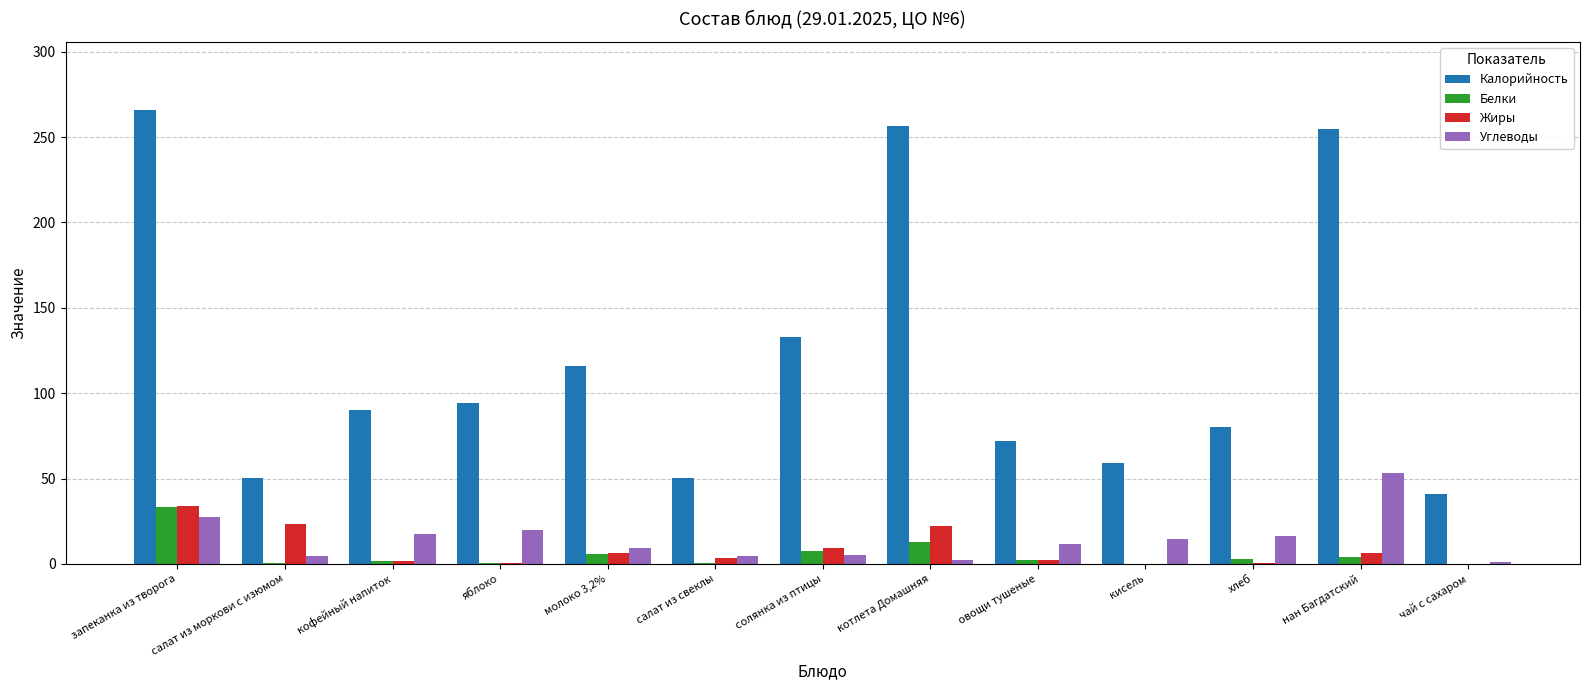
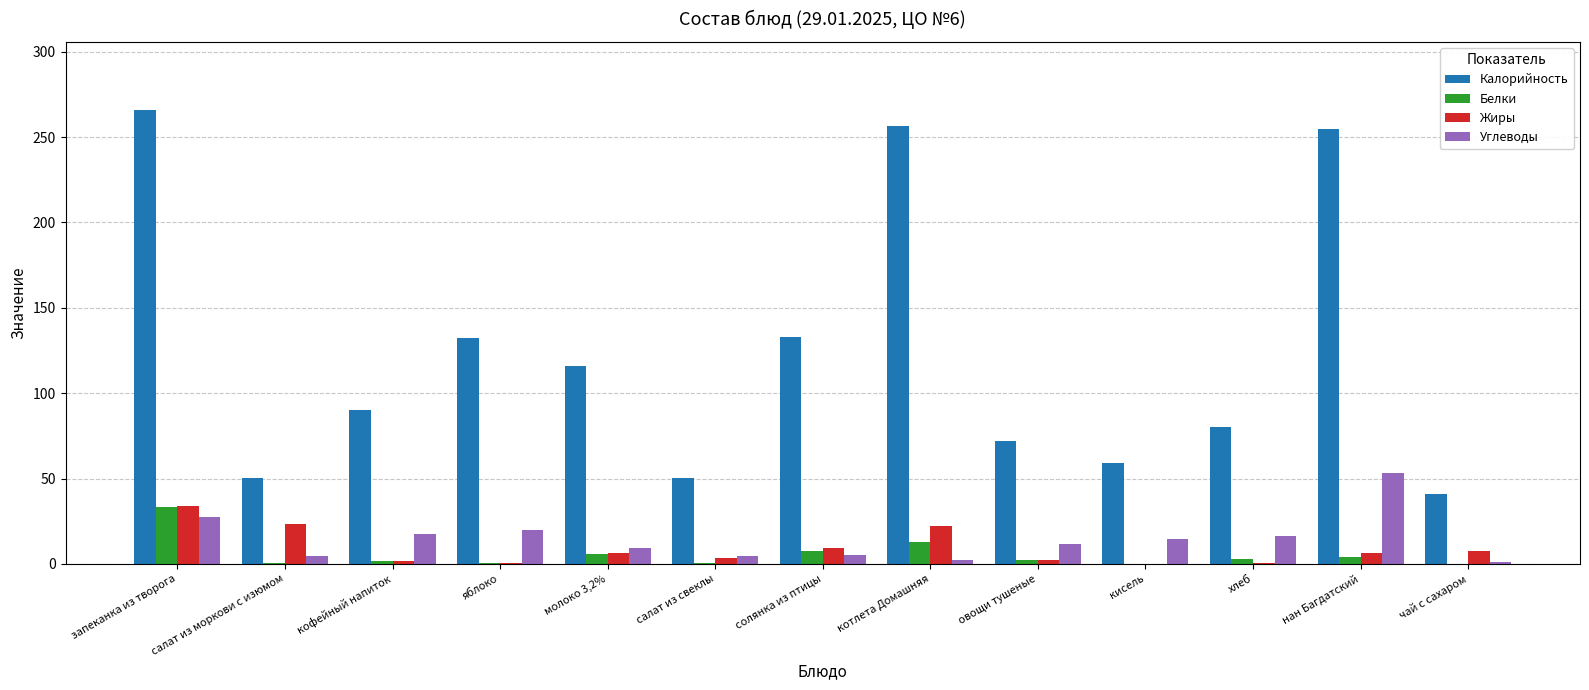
Калорийность, яблоко: 94 -> 132
Жиры, чай с сахаром: 0 -> 7
